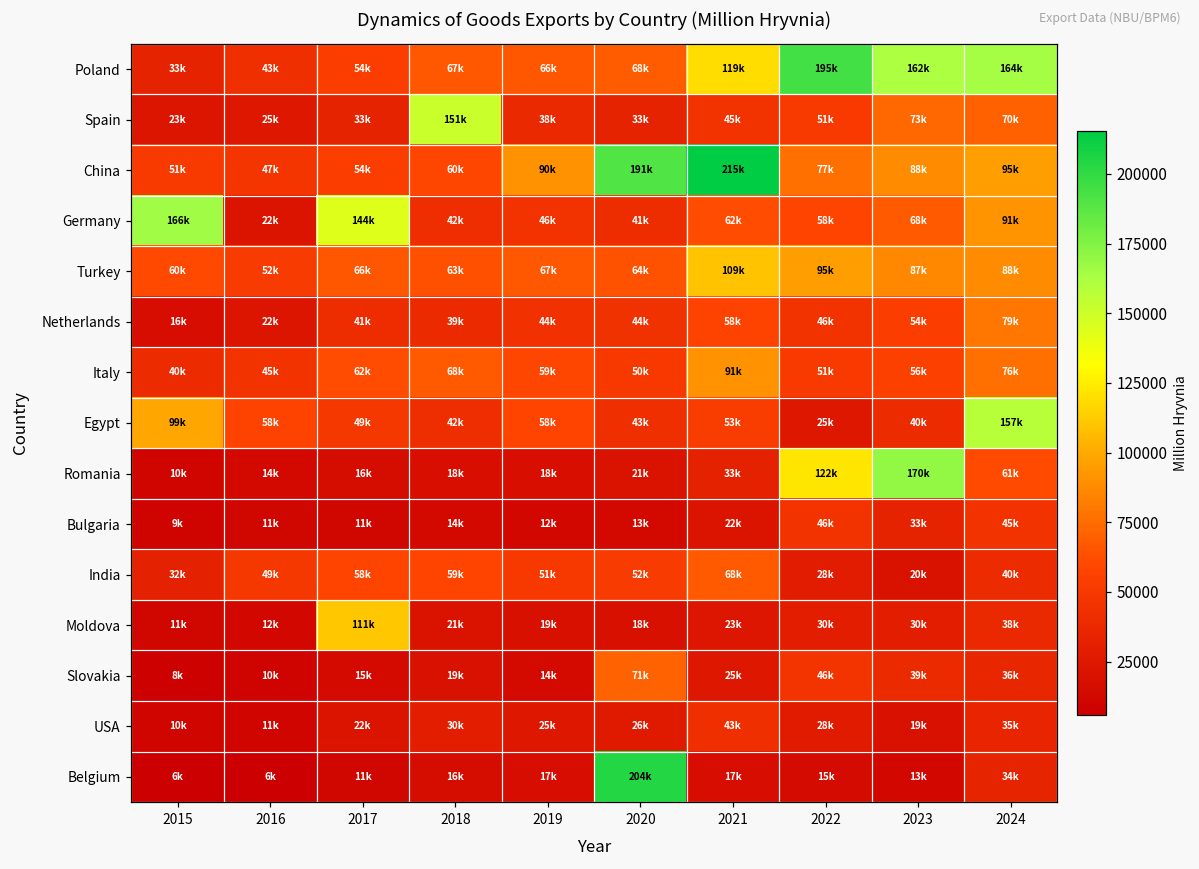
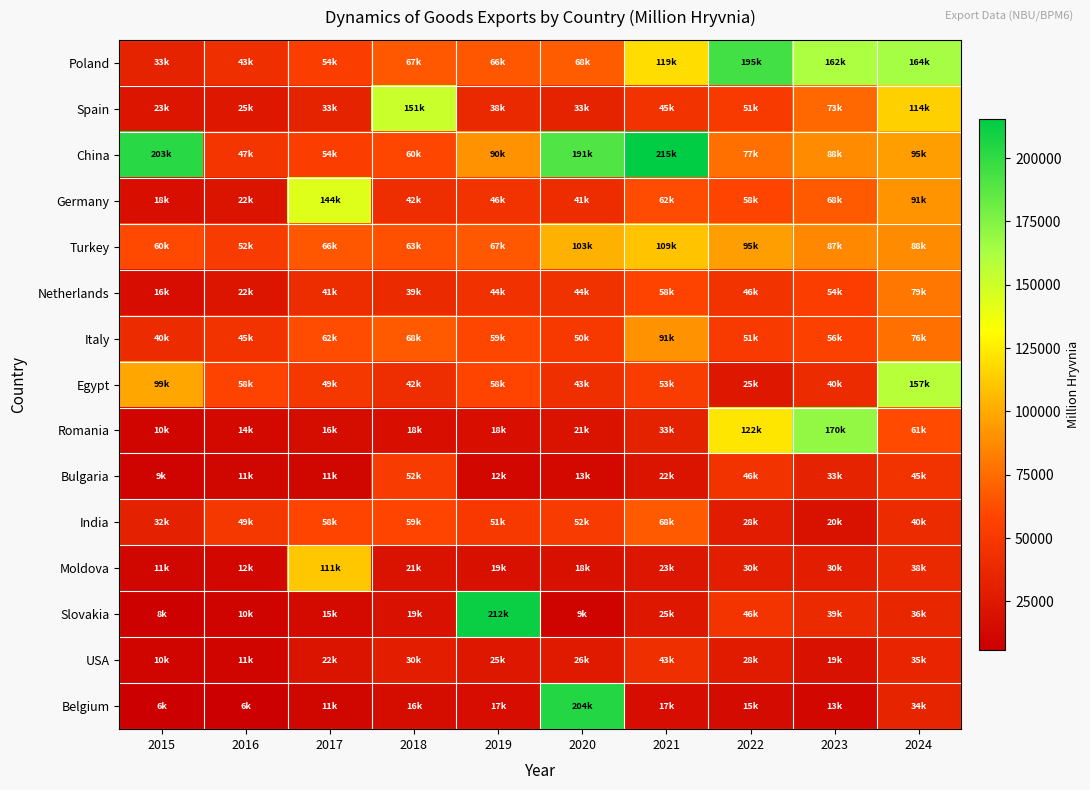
Spain, 2024: 70k -> 114k
China, 2015: 51k -> 203k
Germany, 2015: 166k -> 18k
Turkey, 2020: 64k -> 103k
Bulgaria, 2018: 14k -> 52k
Slovakia, 2019: 14k -> 212k
Slovakia, 2020: 71k -> 9k
